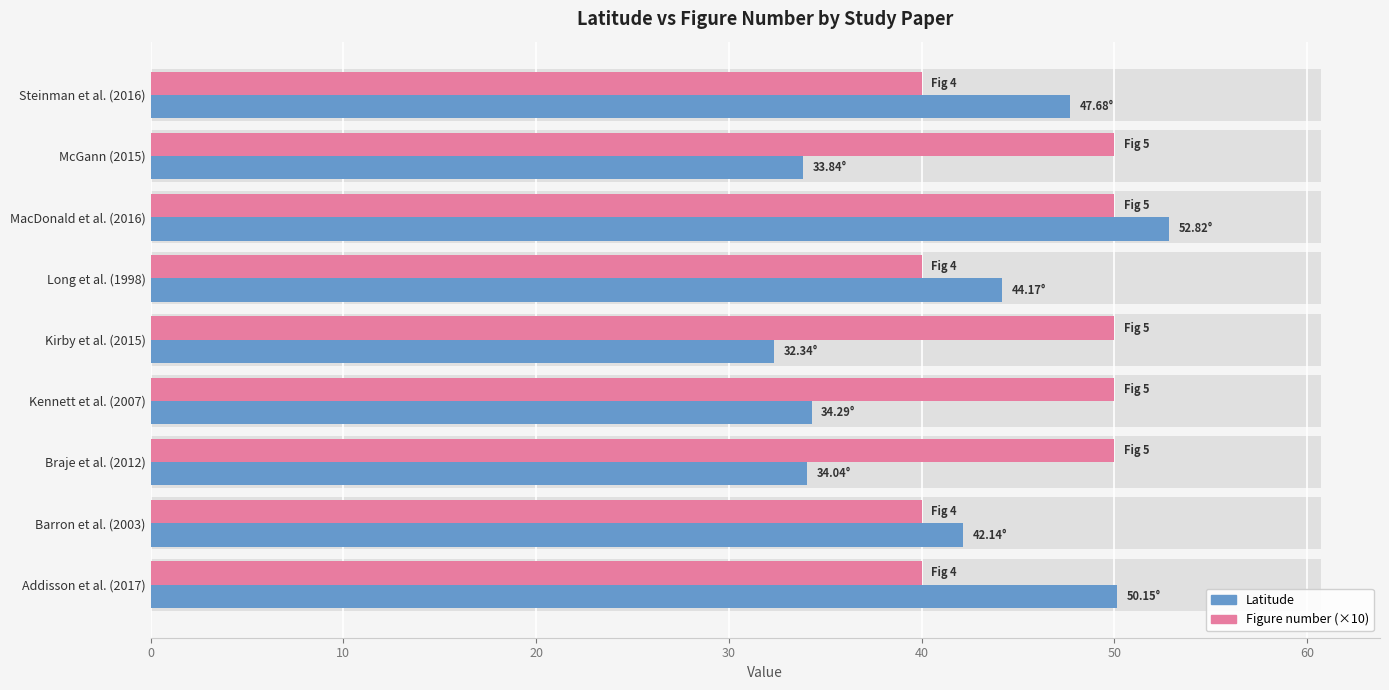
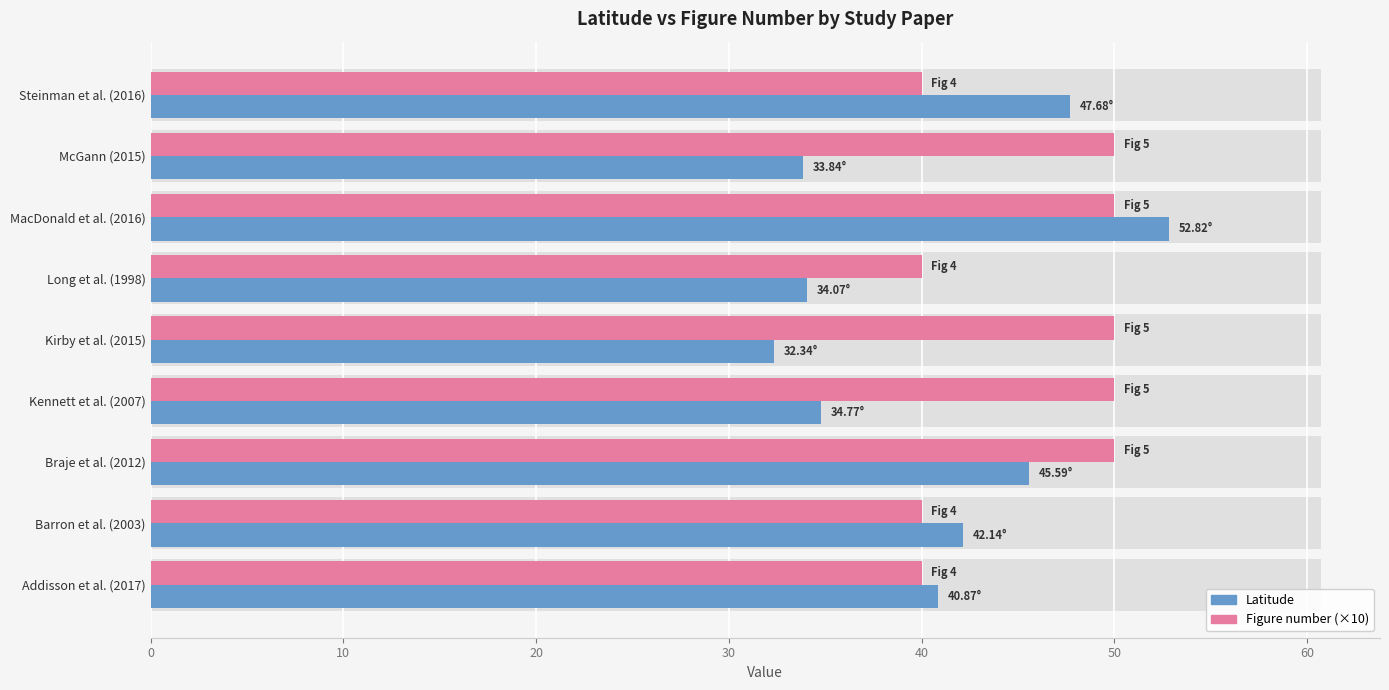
Latitude, Long et al. (1998): 44.17° -> 34.07°
Latitude, Kennett et al. (2007): 34.29° -> 34.77°
Latitude, Braje et al. (2012): 34.04° -> 45.59°
Latitude, Addisson et al. (2017): 50.15° -> 40.87°
